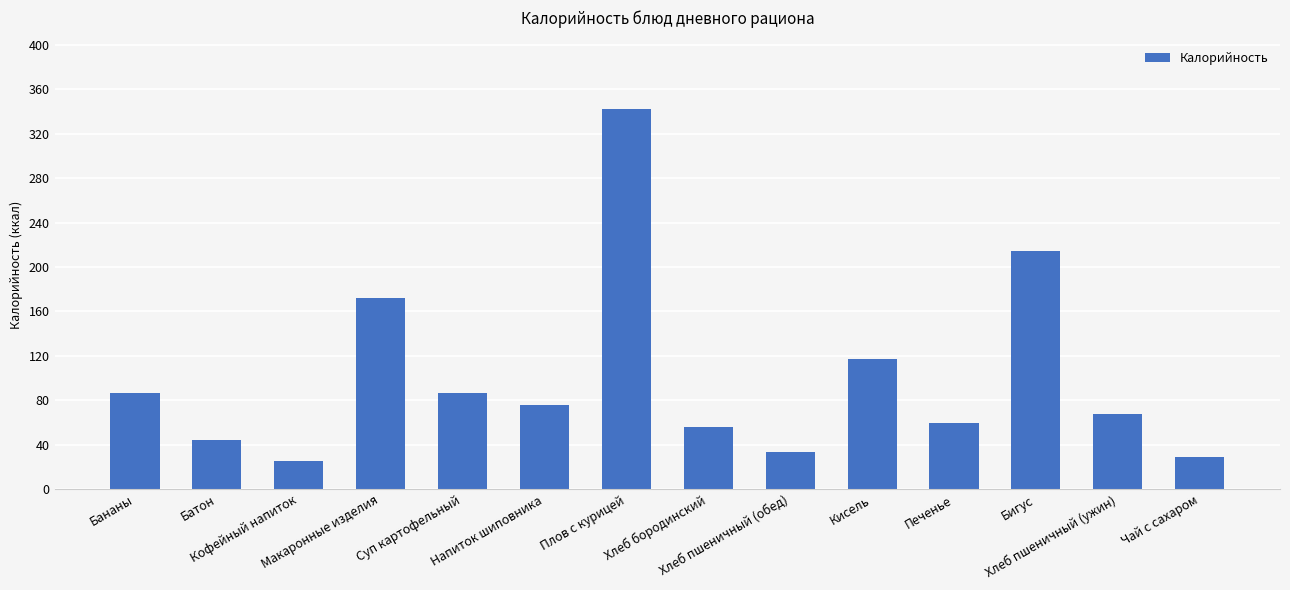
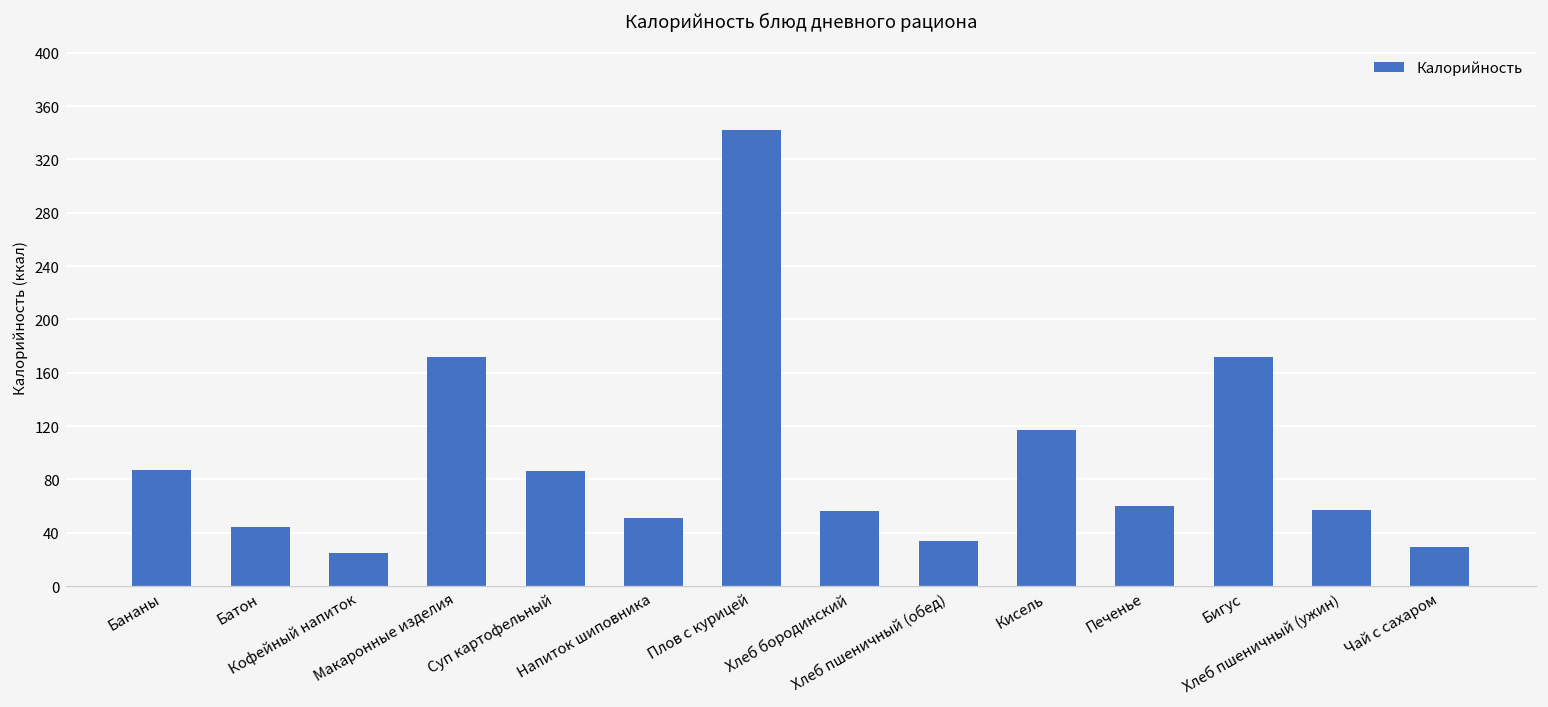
Напиток шиповника: 76 -> 51
Бигус: 215 -> 172
Хлеб пшеничный (ужин): 68 -> 57
